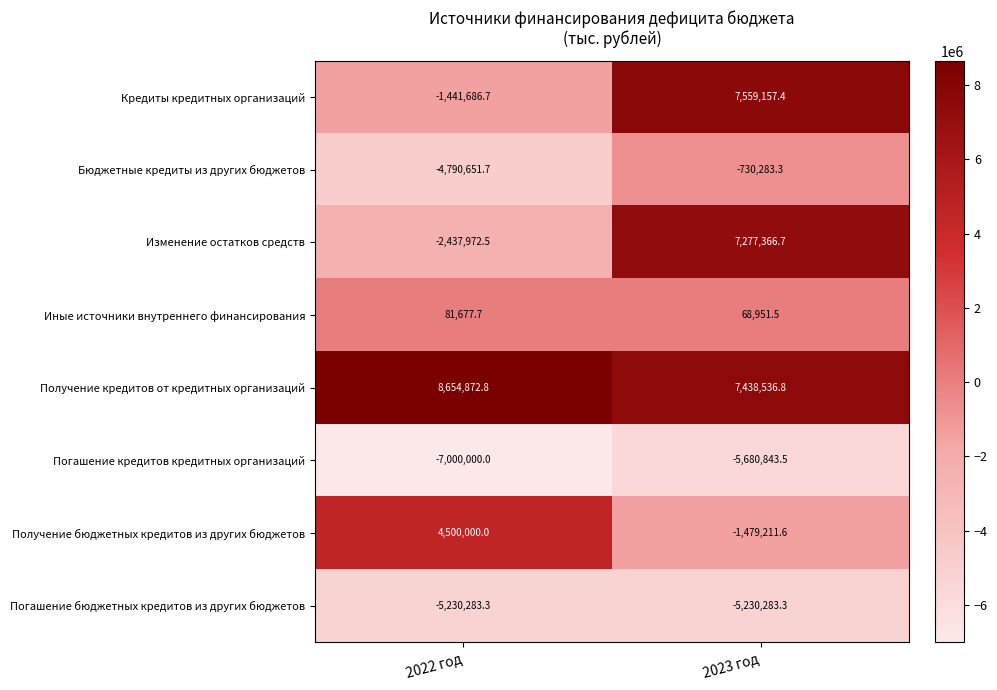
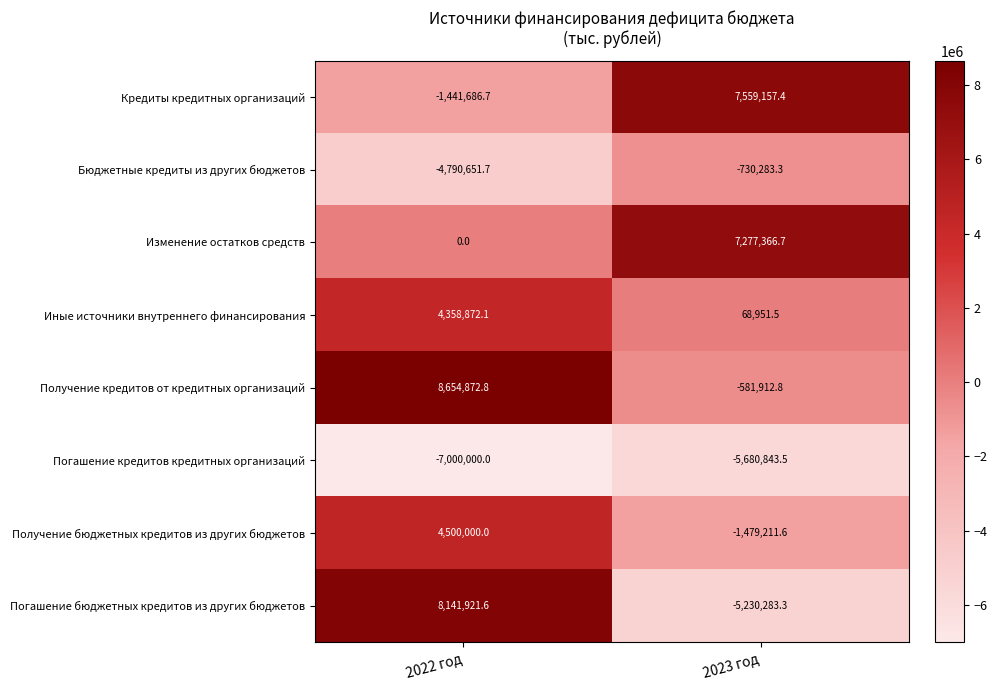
Изменение остатков средств, 2022 год: -2,437,972.5 -> 0.0
Иные источники внутреннего финансирования, 2022 год: 81,677.7 -> 4,358,872.1
Получение кредитов от кредитных организаций, 2023 год: 7,438,536.8 -> -581,912.8
Погашение бюджетных кредитов из других бюджетов, 2022 год: -5,230,283.3 -> 8,141,921.6
